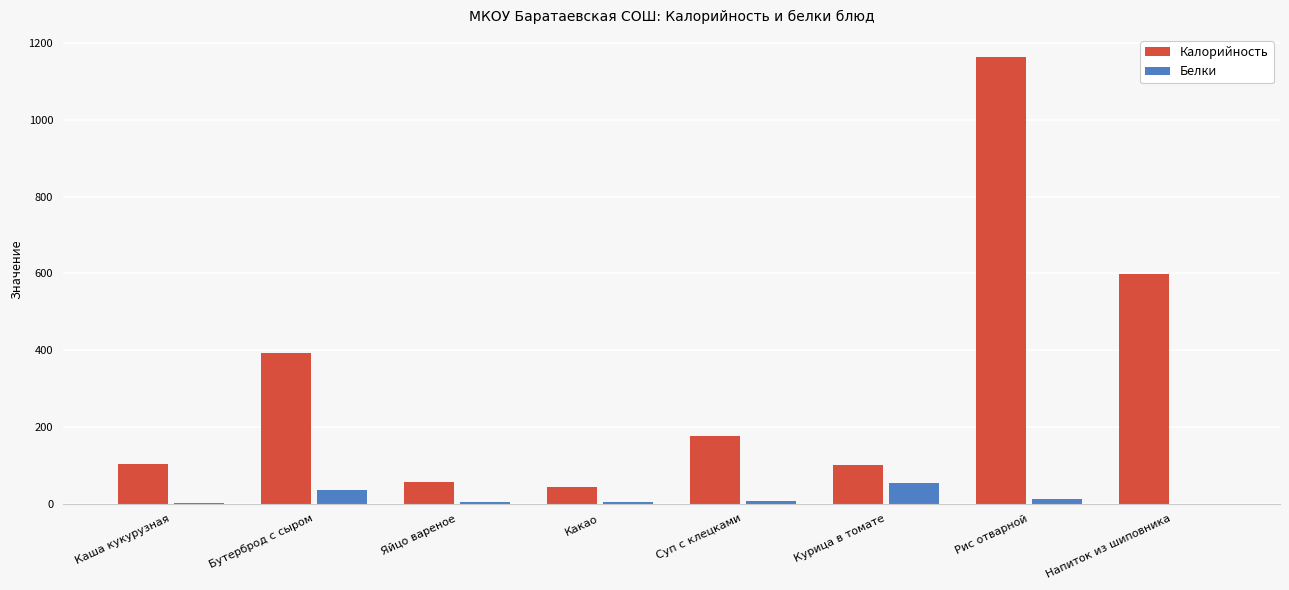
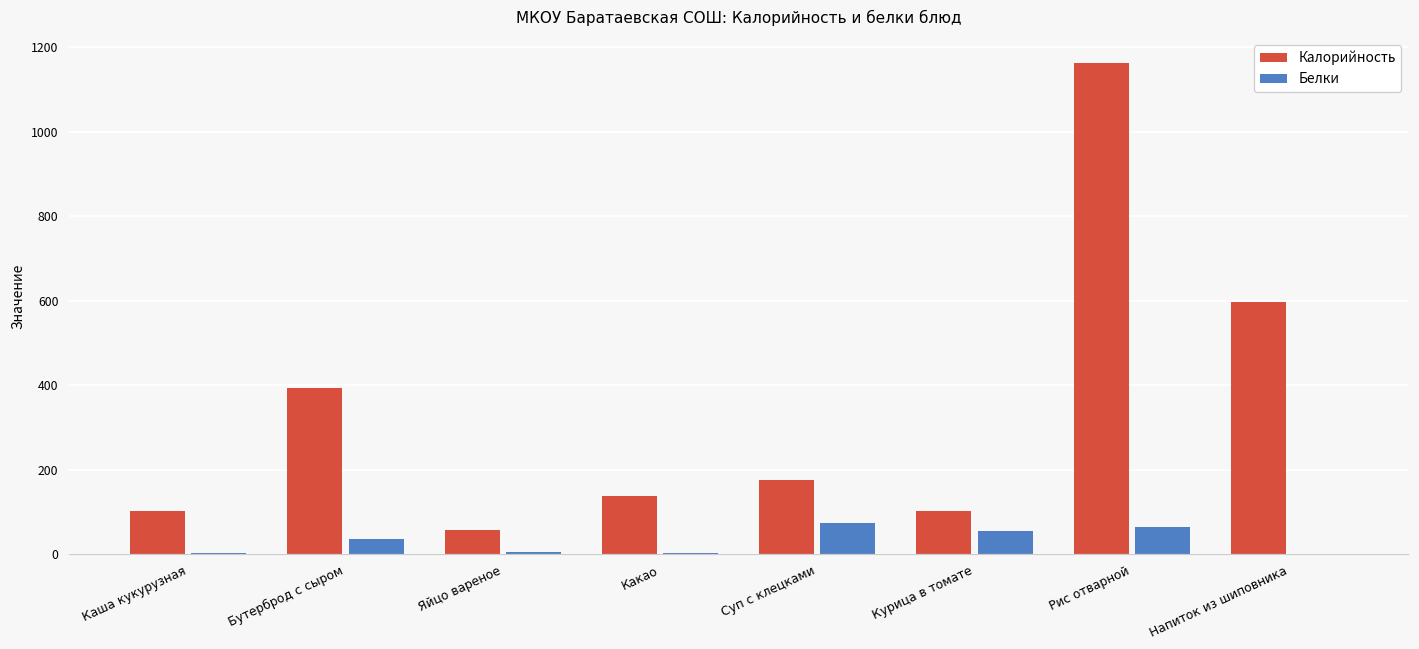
Калорийность, Какао: 40 -> 140
Белки, Суп с клецками: 10 -> 70
Белки, Рис отварной: 10 -> 60
